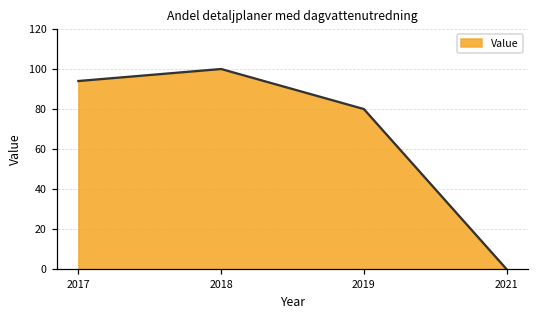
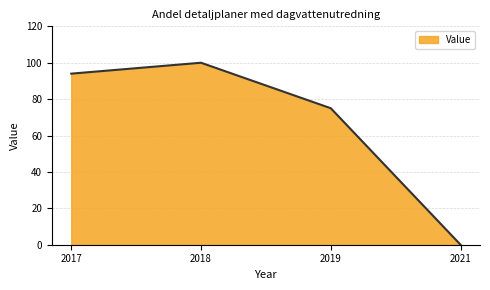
2019: 80 -> 75
